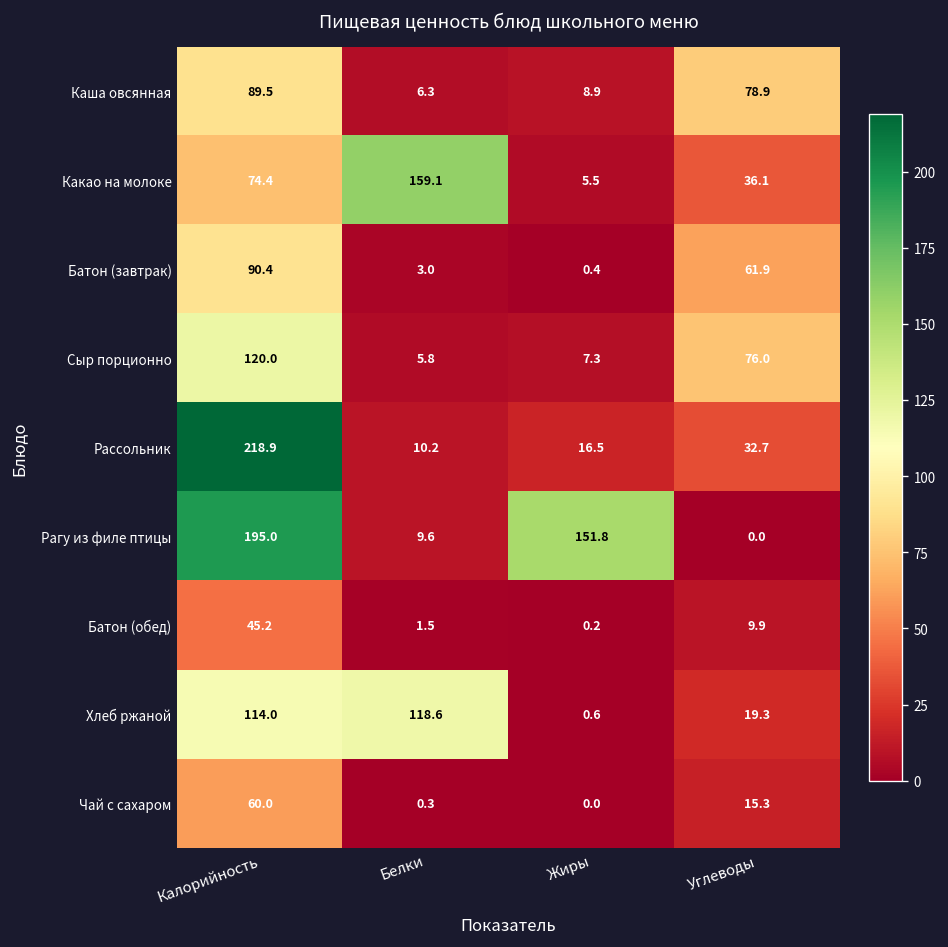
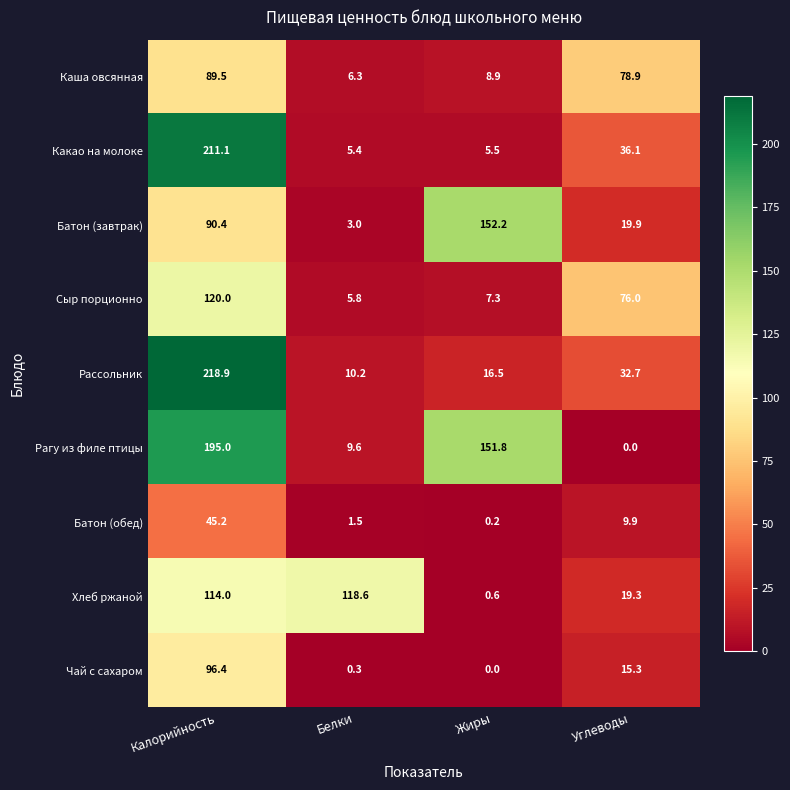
Какао на молоке, Калорийность: 74.4 -> 211.1
Какао на молоке, Белки: 159.1 -> 5.4
Батон (завтрак), Жиры: 0.4 -> 152.2
Батон (завтрак), Углеводы: 61.9 -> 19.9
Чай с сахаром, Калорийность: 60.0 -> 96.4
